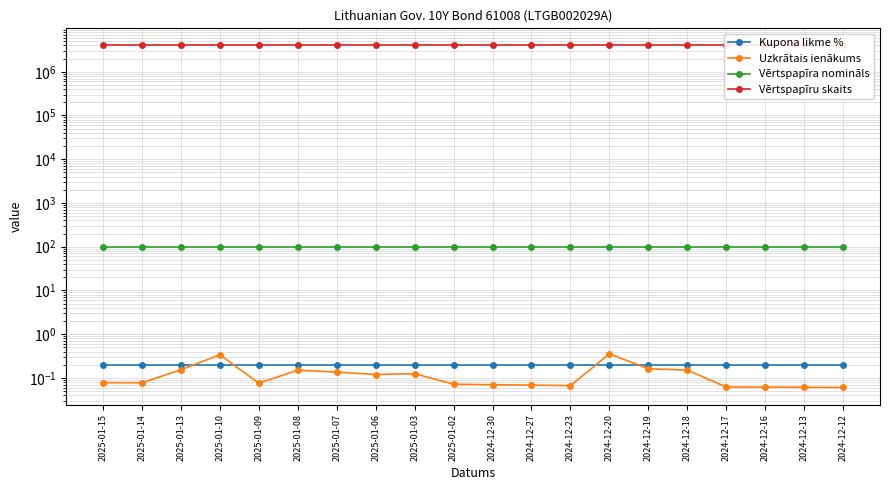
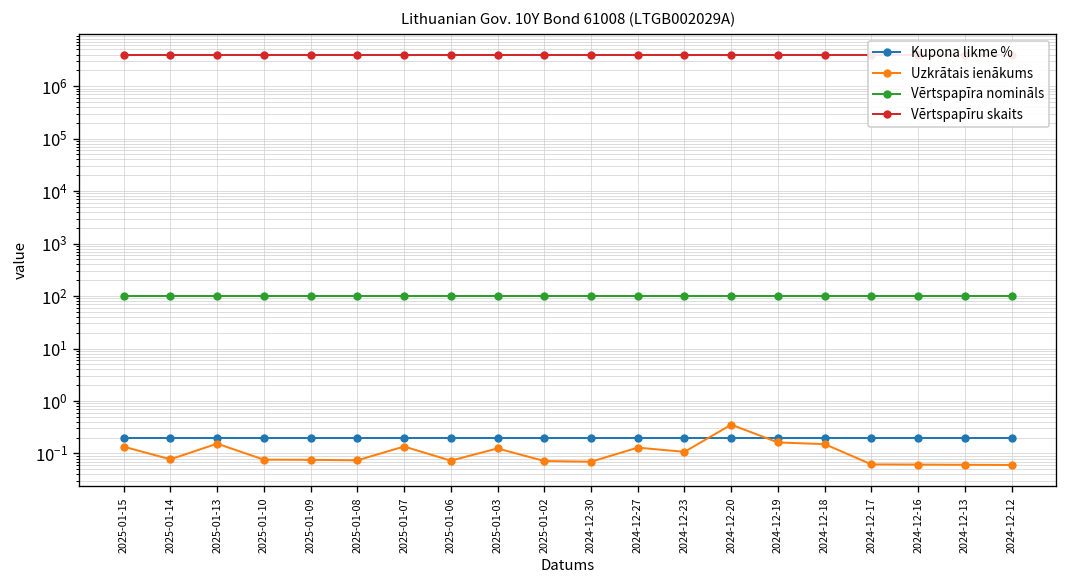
Uzkrātais ienākums, 2025-01-15: 0.08 -> 0.13
Uzkrātais ienākums, 2025-01-10: 0.3 -> 0.08
Uzkrātais ienākums, 2025-01-08: 0.15 -> 0.07
Uzkrātais ienākums, 2025-01-06: 0.12 -> 0.07
Uzkrātais ienākums, 2024-12-27: 0.07 -> 0.13
Uzkrātais ienākums, 2024-12-23: 0.07 -> 0.11
